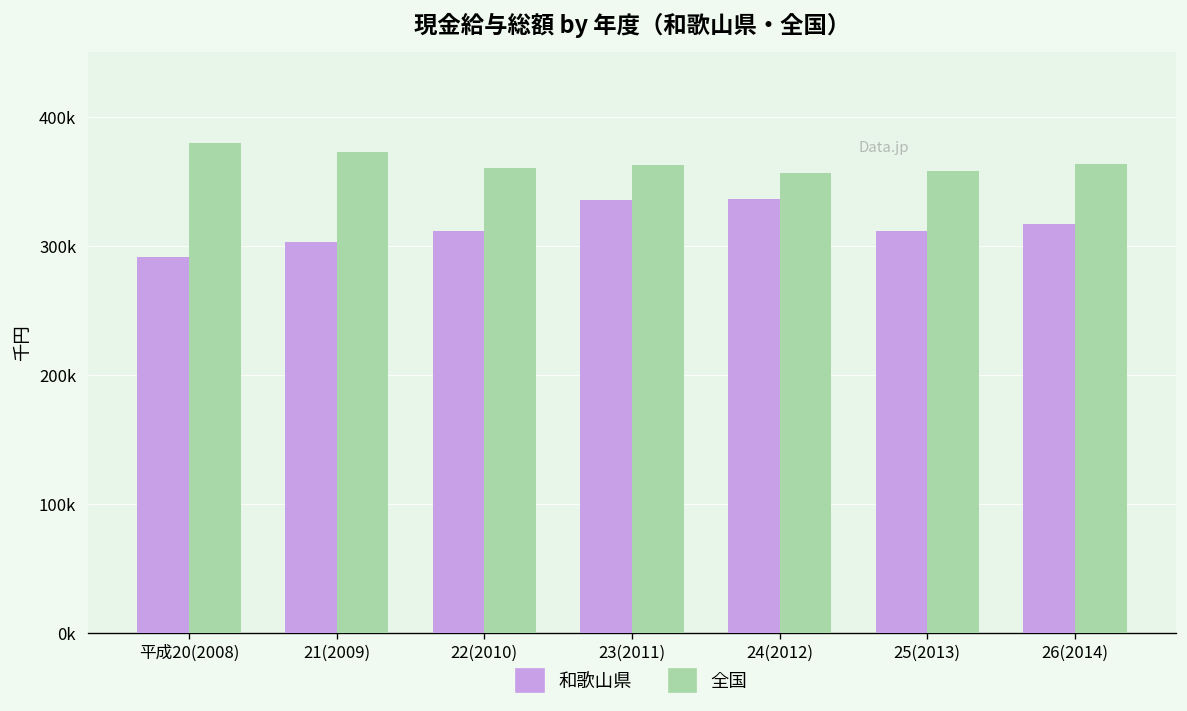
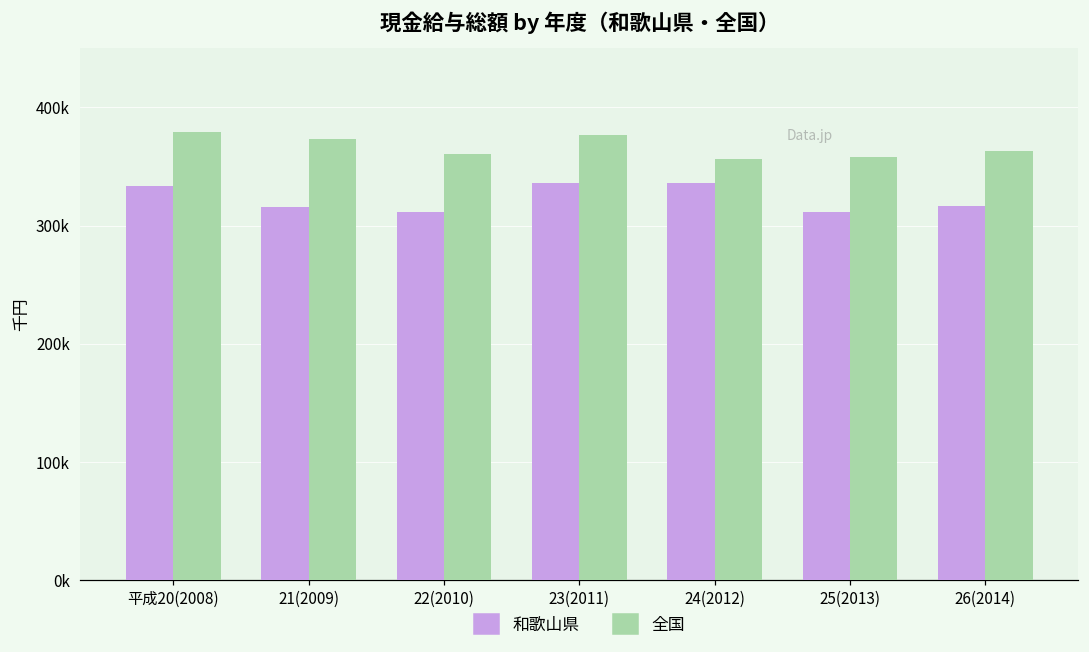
和歌山県, 平成20(2008): 292000 -> 334000
和歌山県, 21(2009): 303000 -> 316000
全国, 23(2011): 362000 -> 377000
